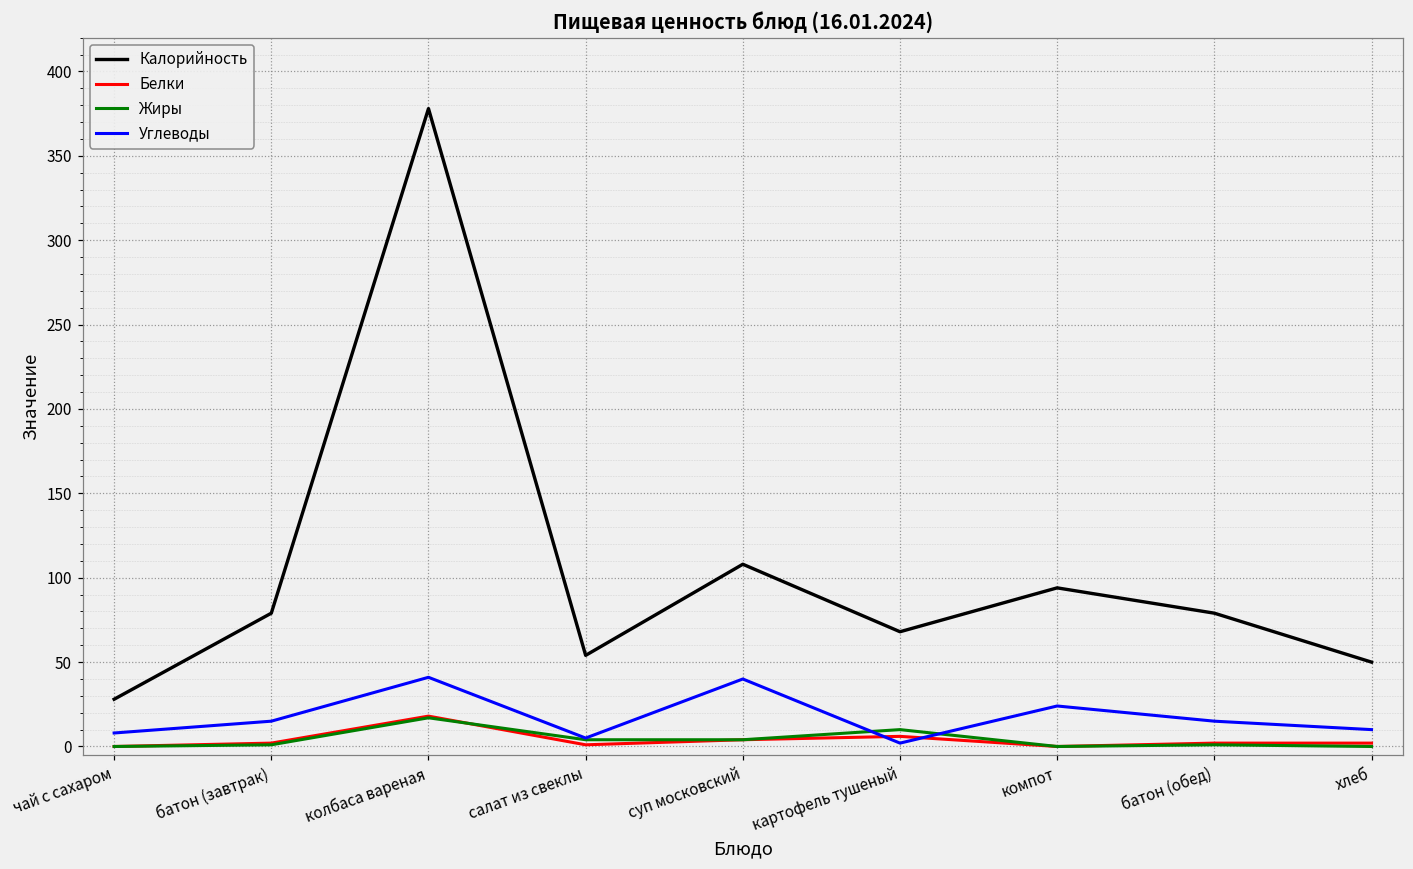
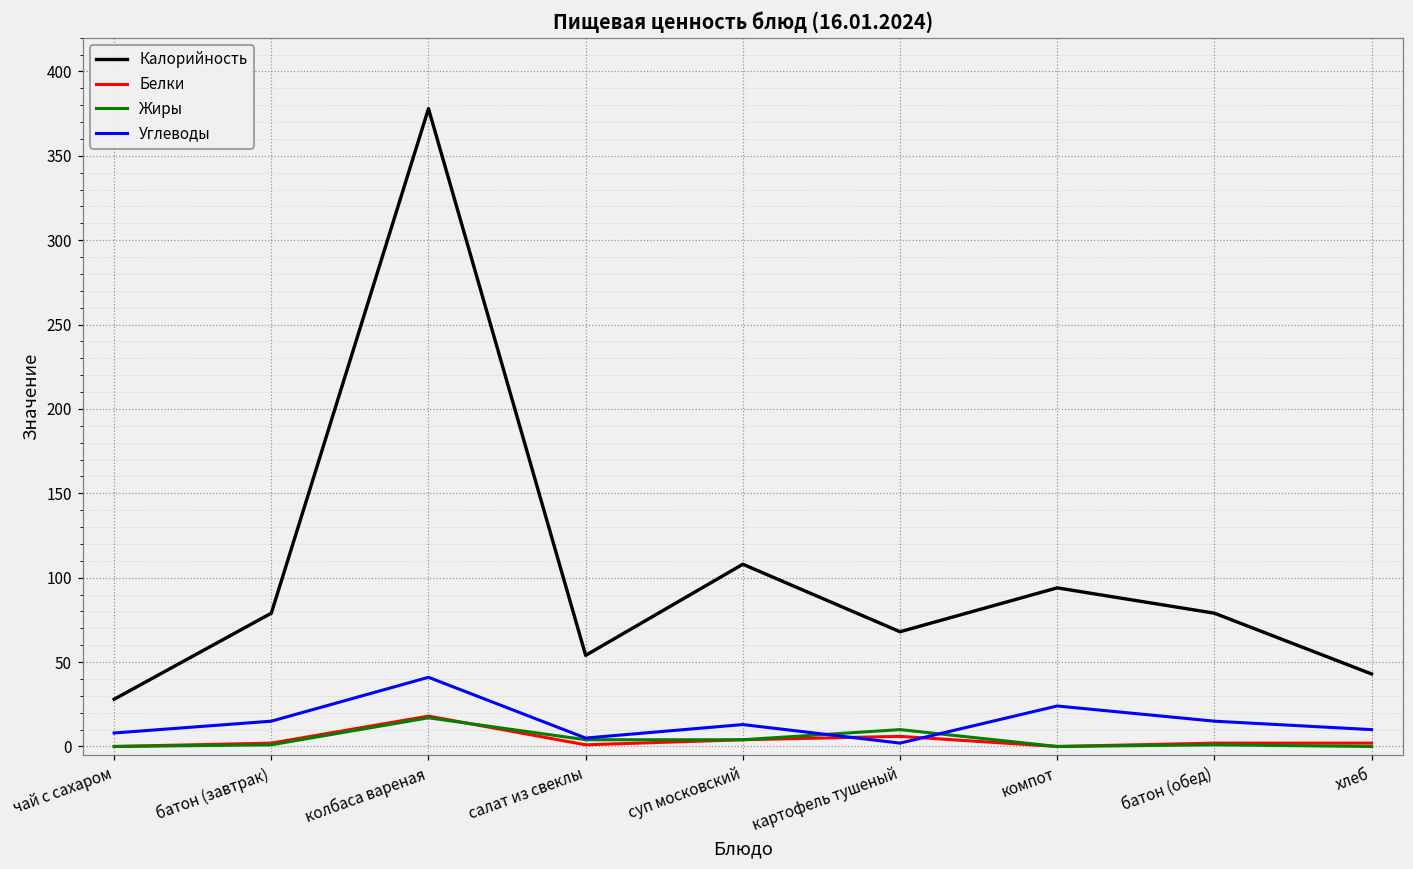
Углеводы, суп московский: 40 -> 13
Калорийность, хлеб: 50 -> 43
